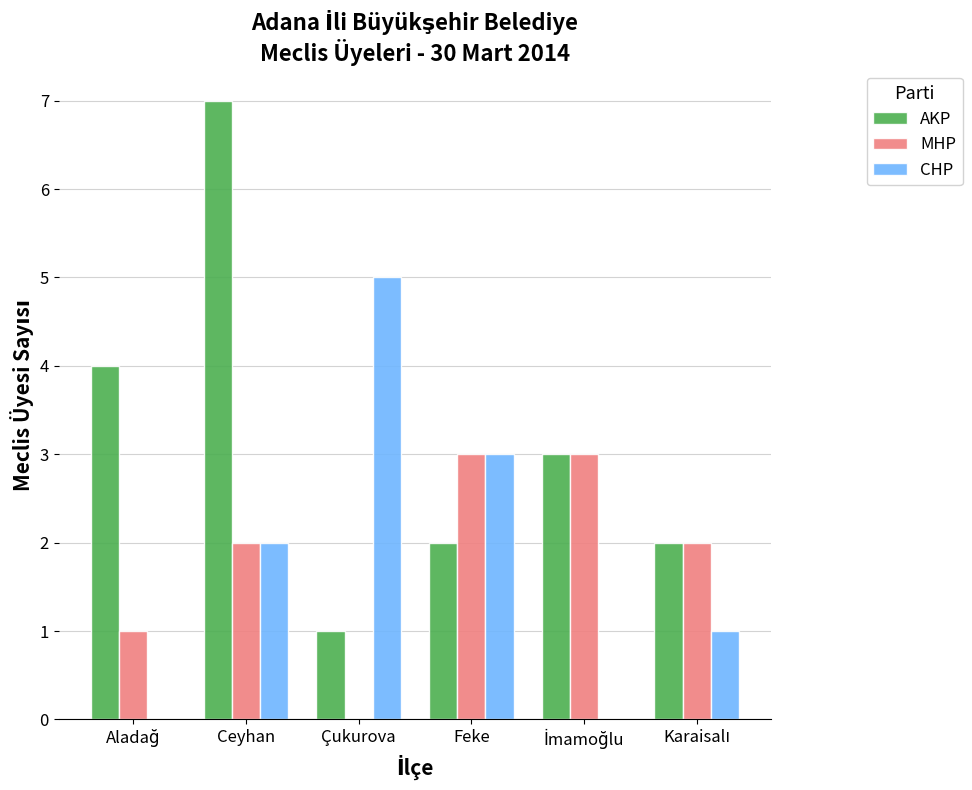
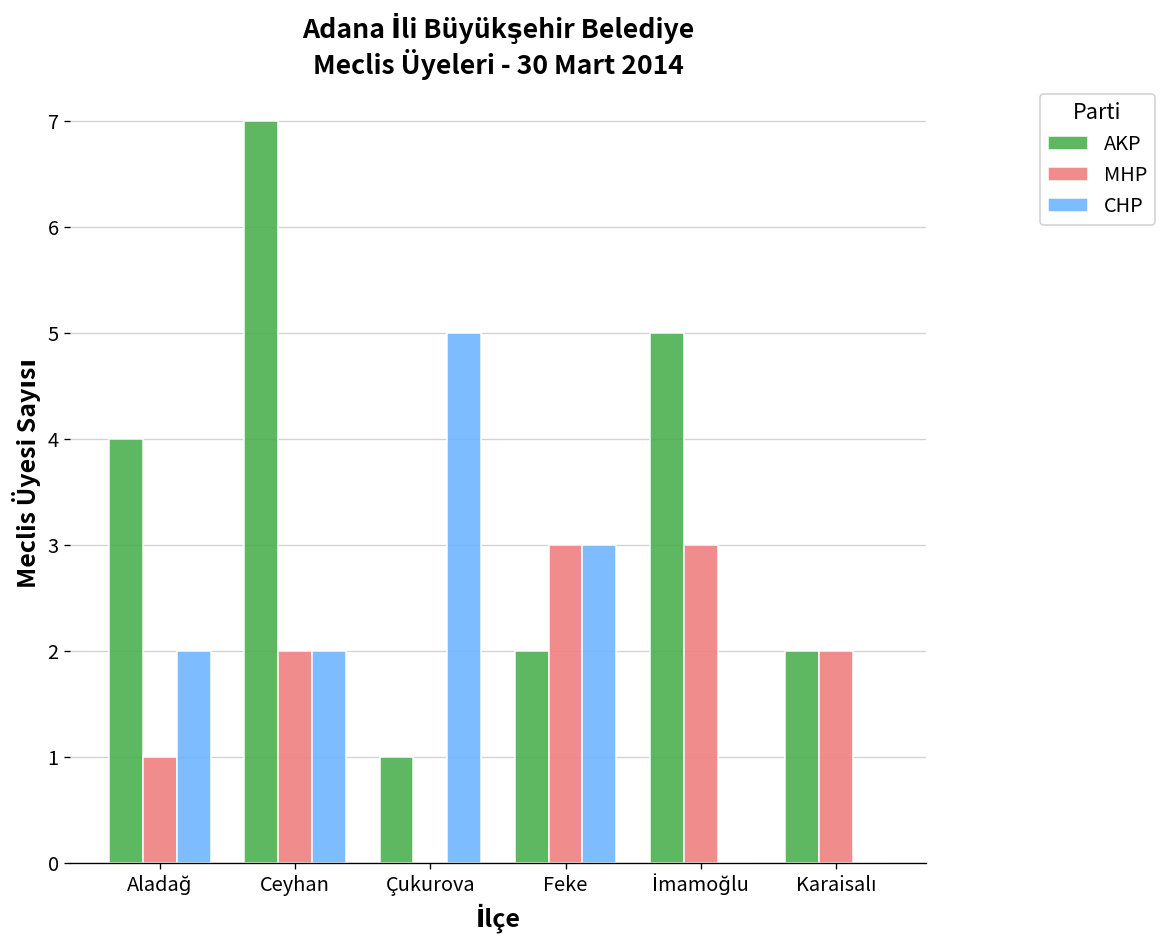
CHP, Aladağ: 0 -> 2
AKP, İmamoğlu: 3 -> 5
CHP, Karaisalı: 1 -> 0
